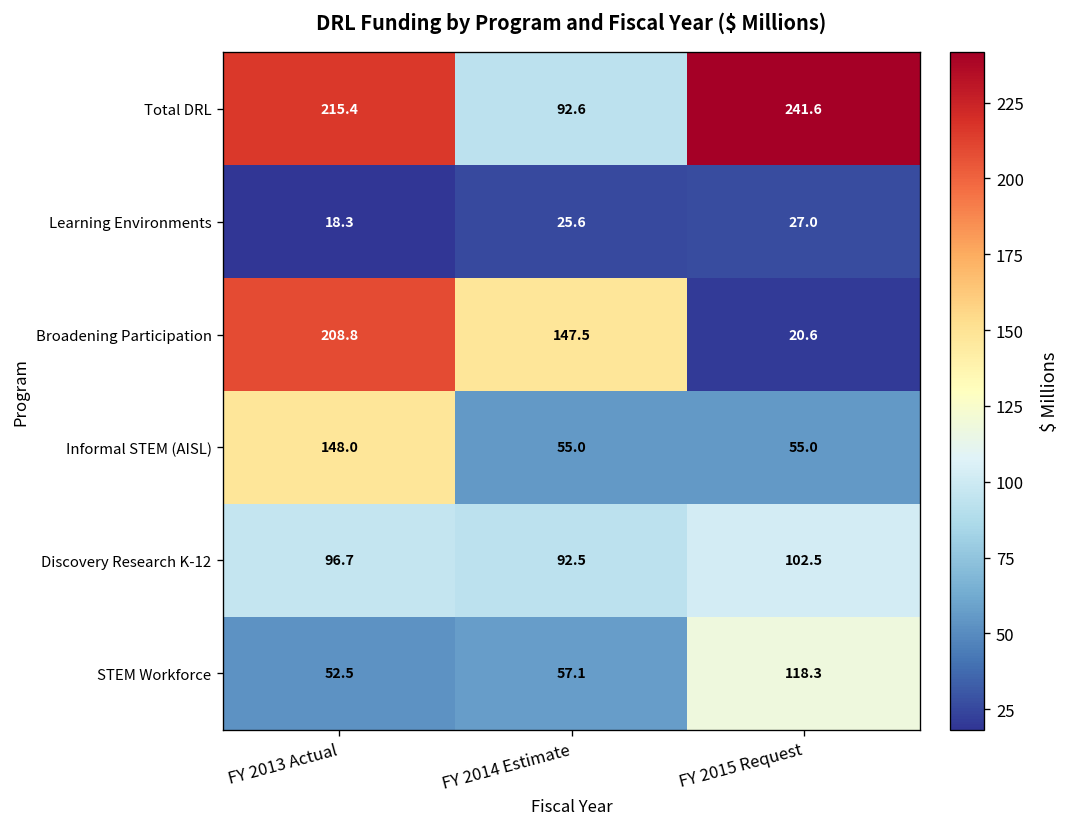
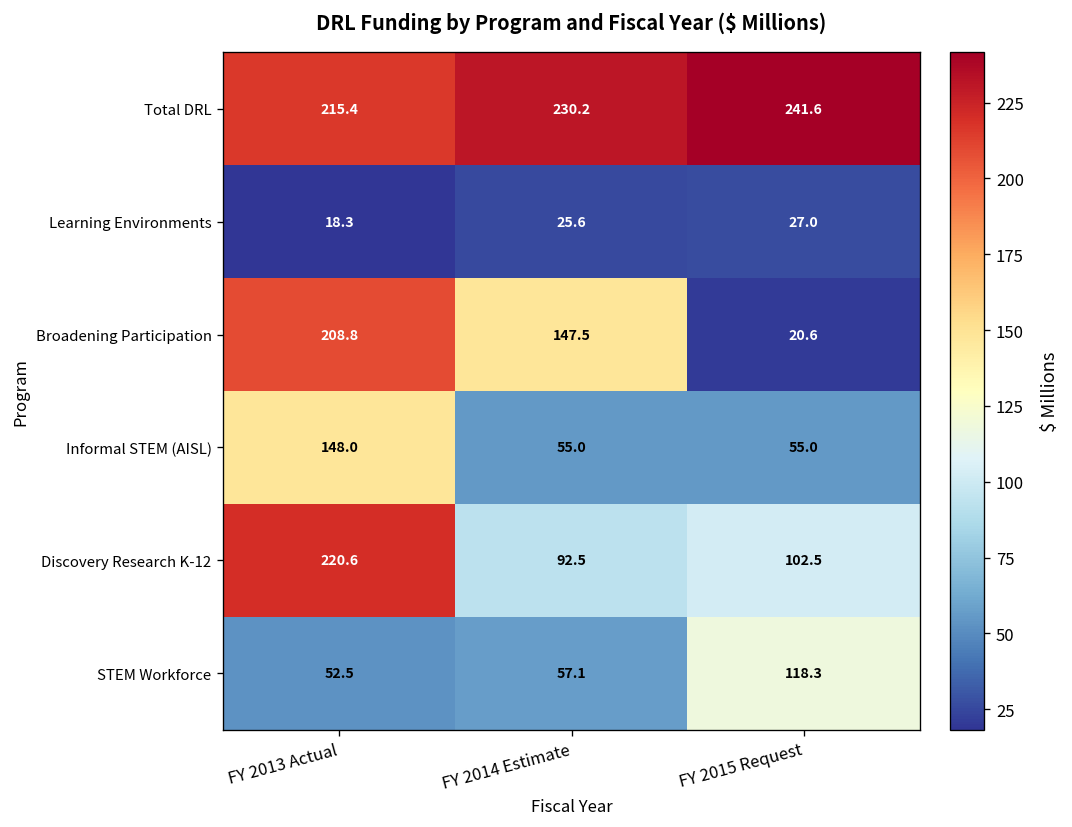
Total DRL, FY 2014 Estimate: 92.6 -> 230.2
Discovery Research K-12, FY 2013 Actual: 96.7 -> 220.6
